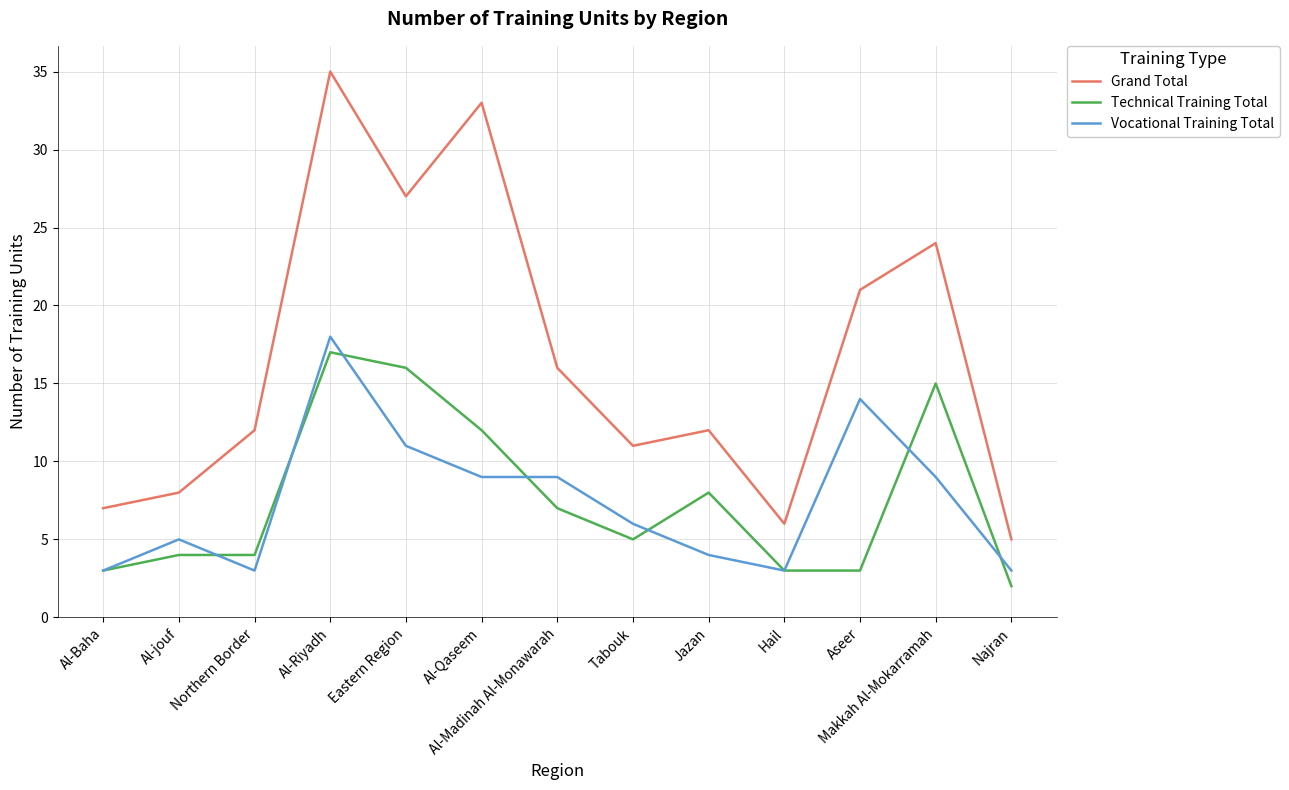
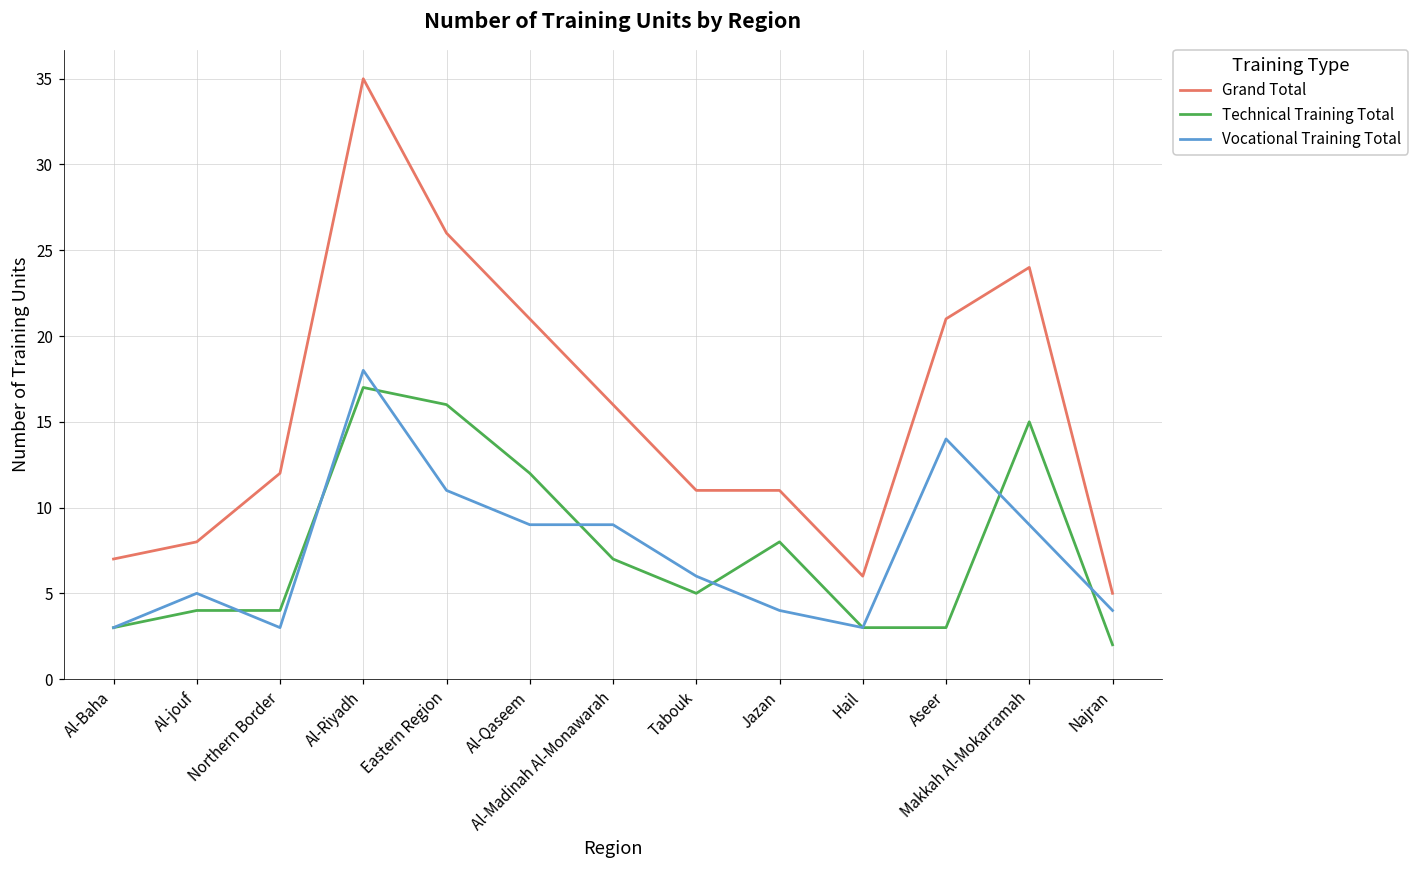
Grand Total, Eastern Region: 27 -> 26
Grand Total, Al-Qaseem: 33 -> 21
Grand Total, Jazan: 12 -> 11
Vocational Training Total, Najran: 3 -> 4
